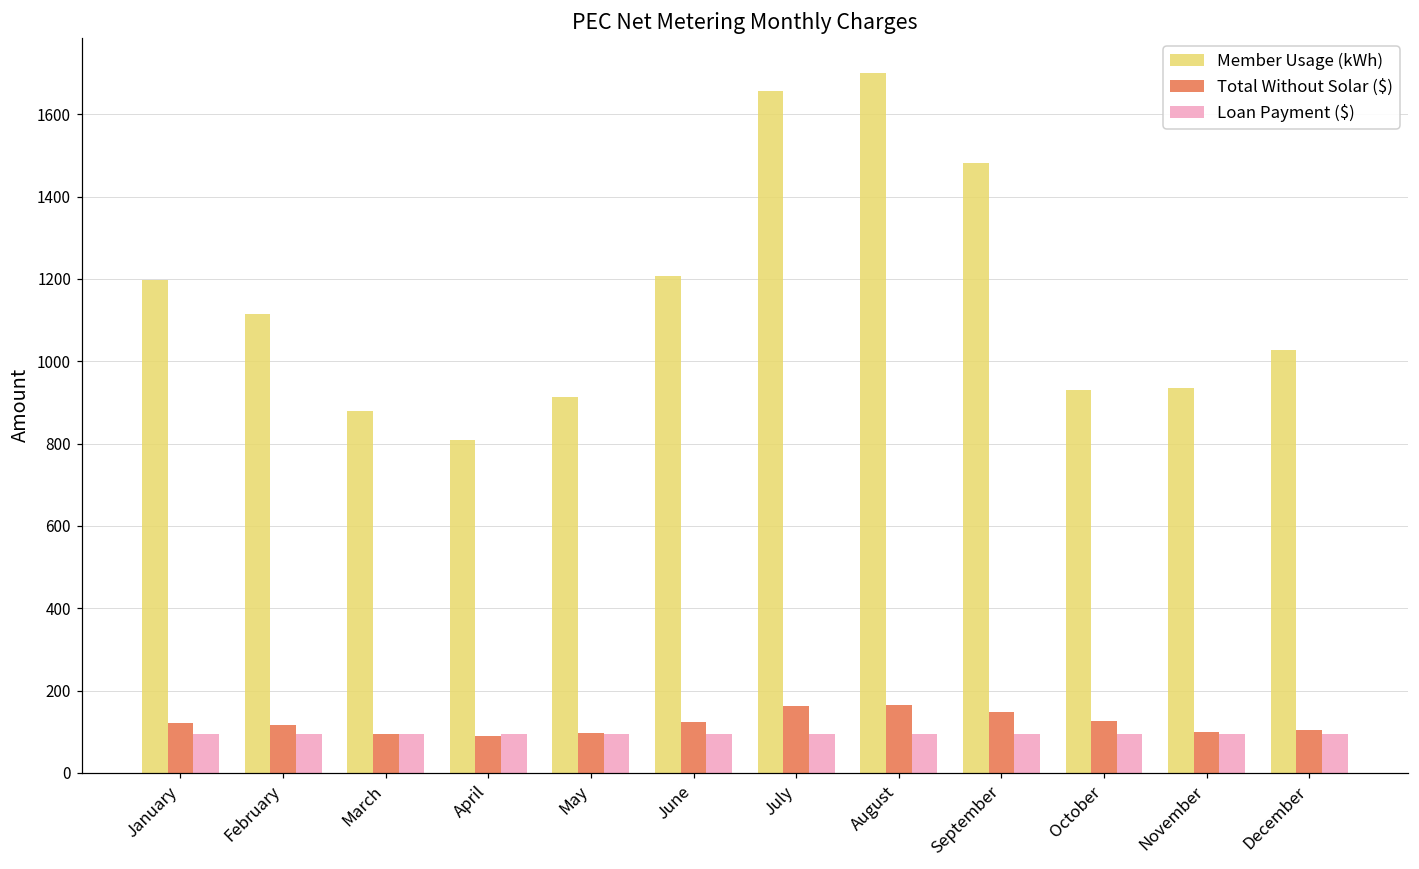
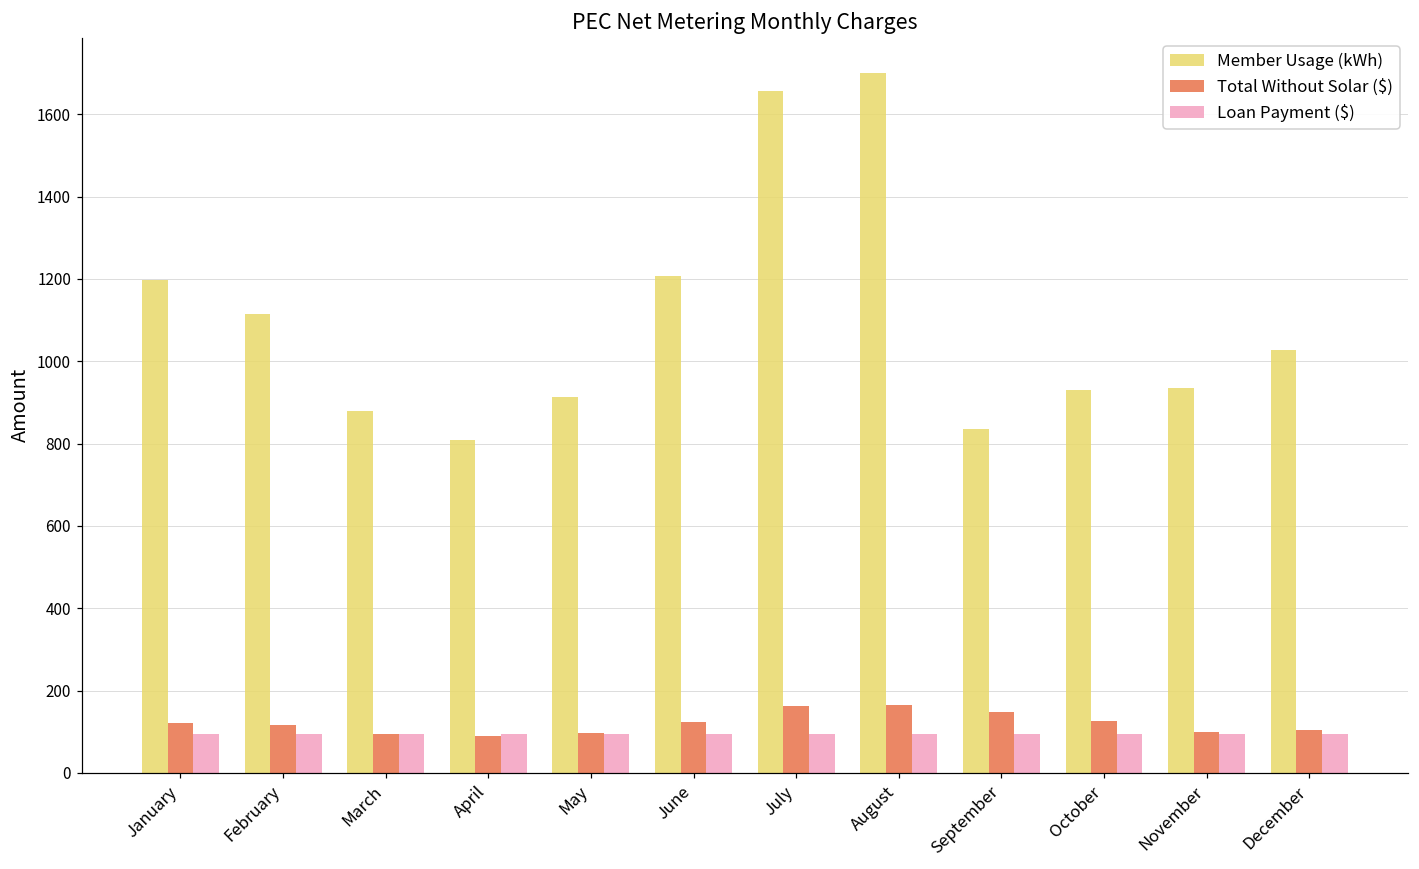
Member Usage (kWh), September: 1480 -> 830
